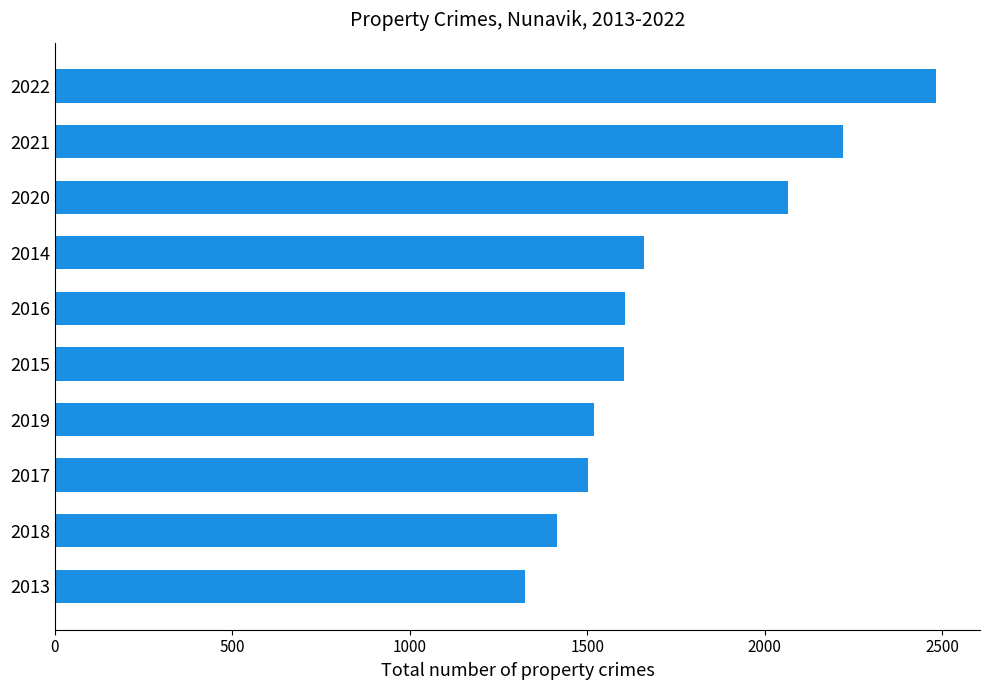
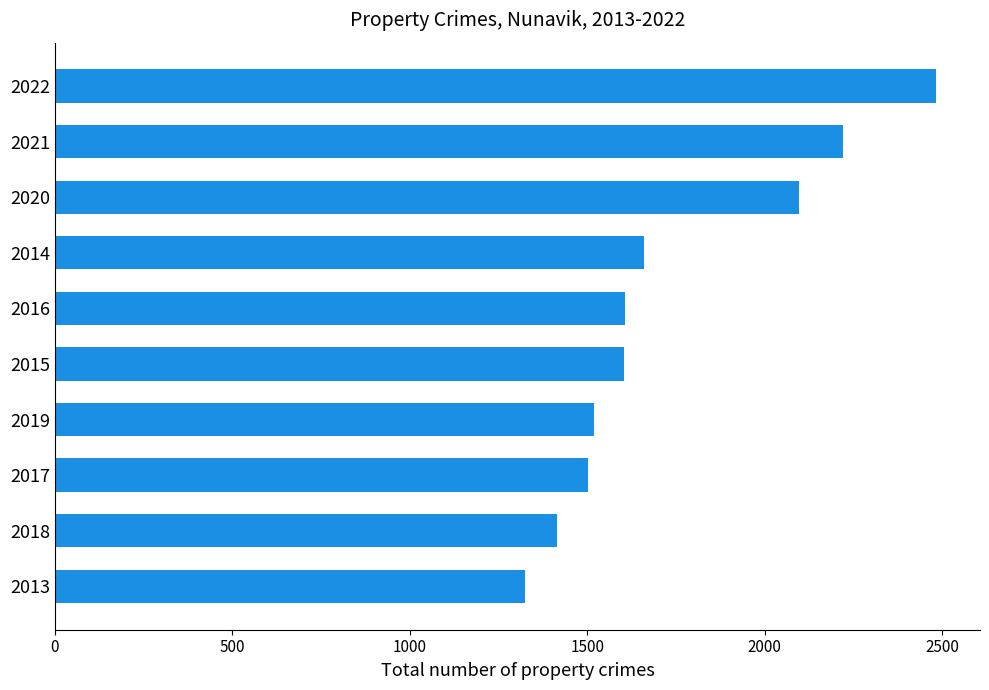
2020: 2070 -> 2100
